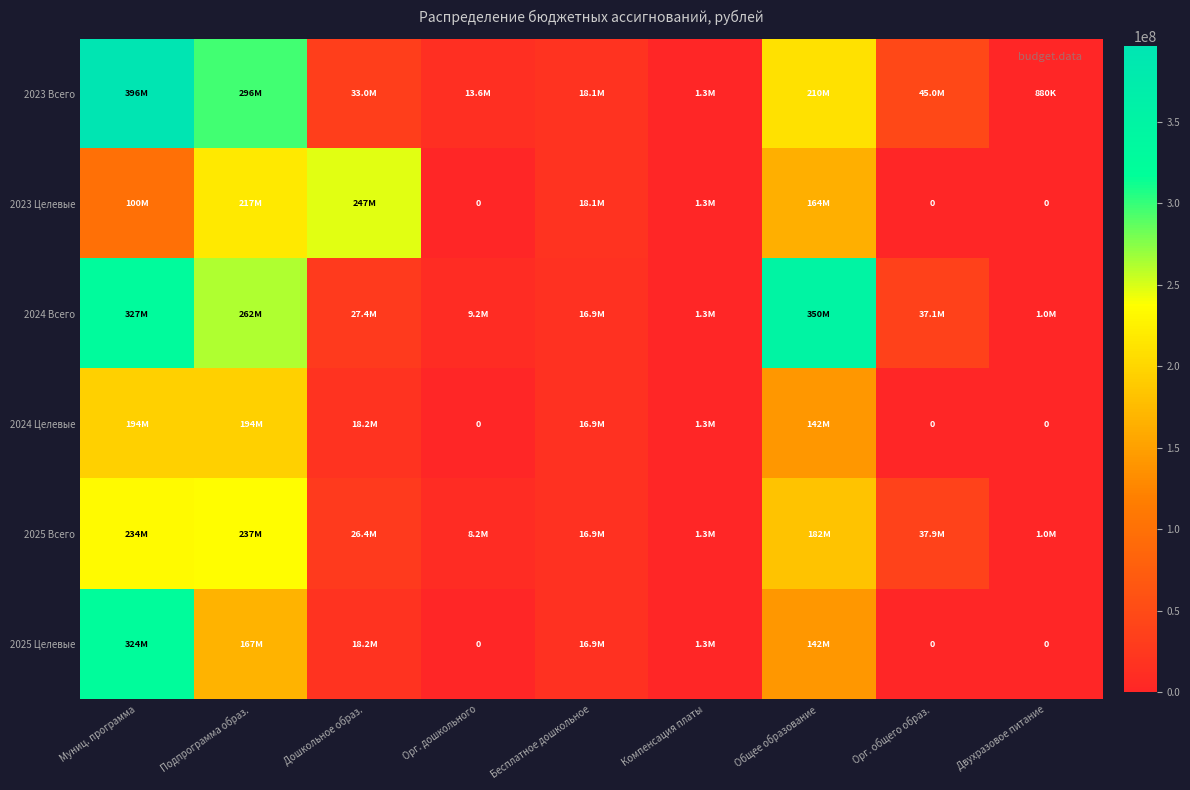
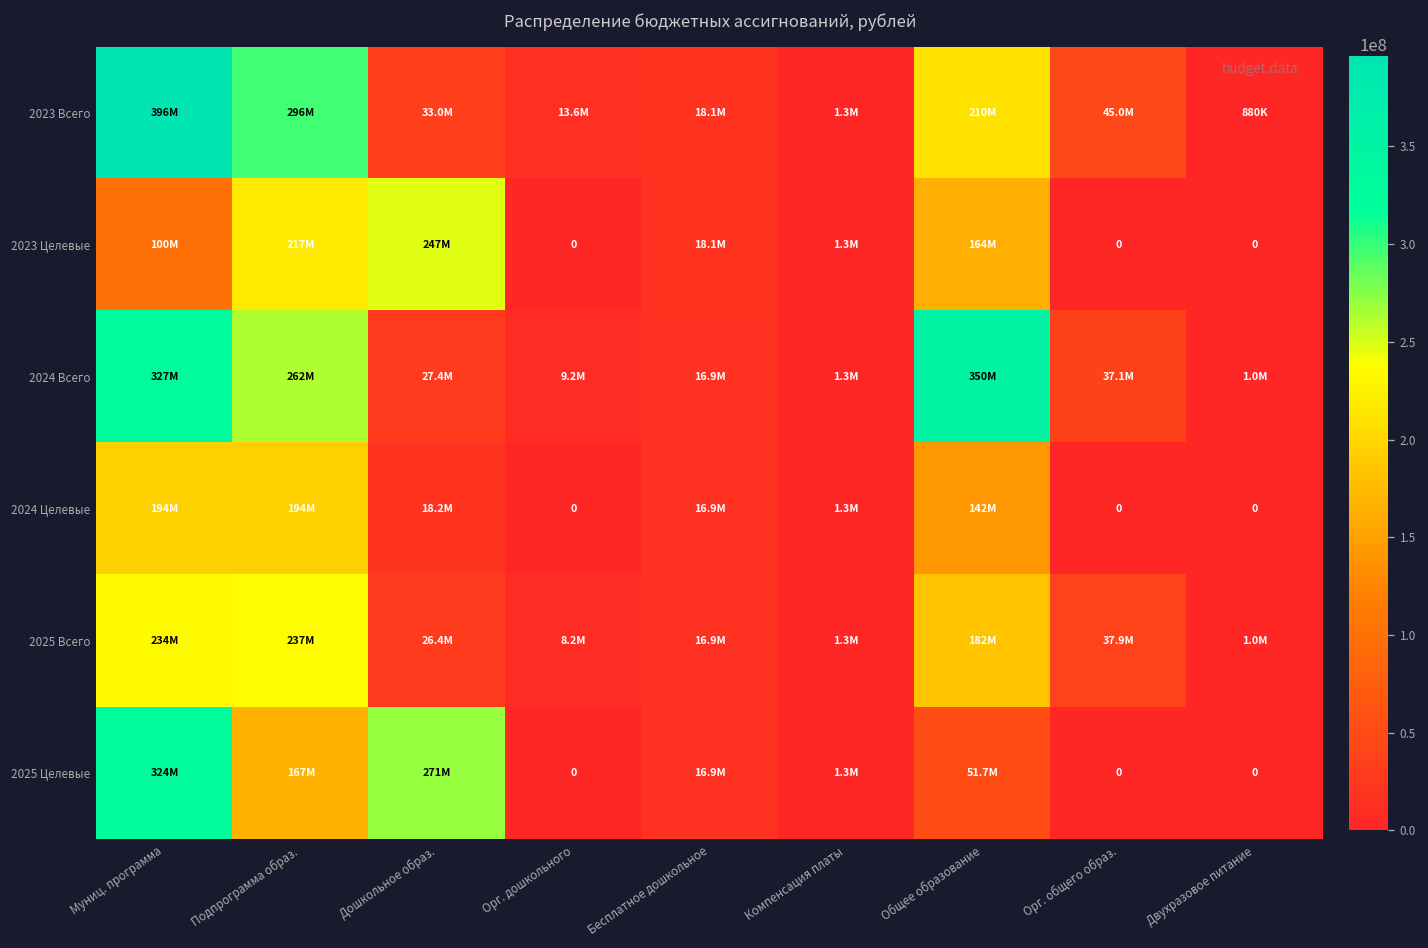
2025 Целевые, Дошкольное образ.: 18.2M -> 271M
2025 Целевые, Общее образование: 142M -> 51.7M
